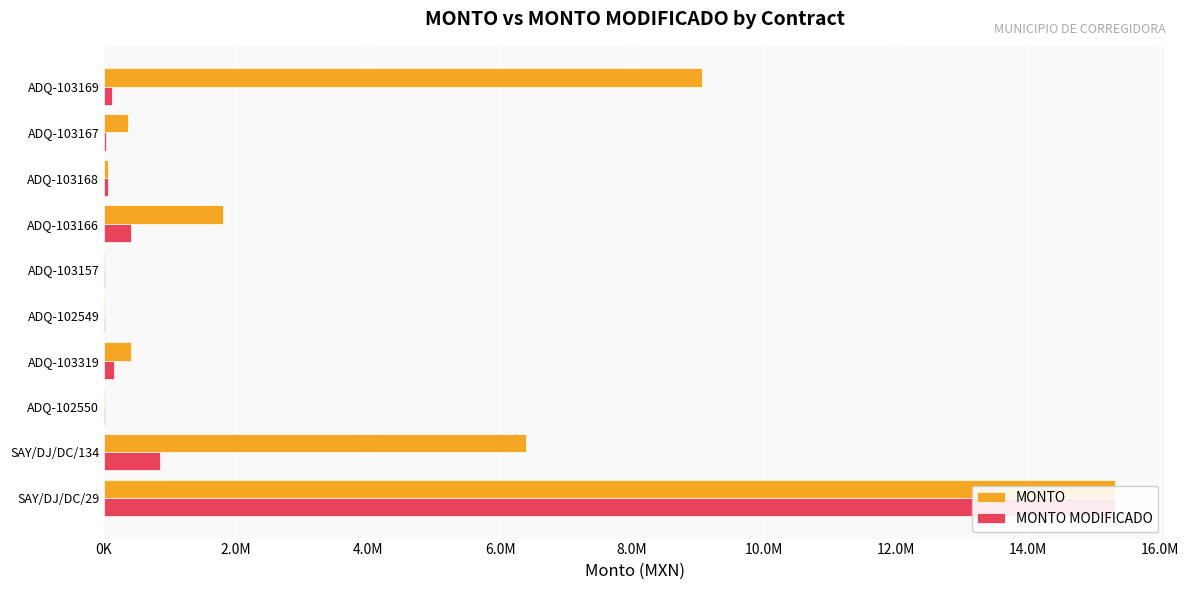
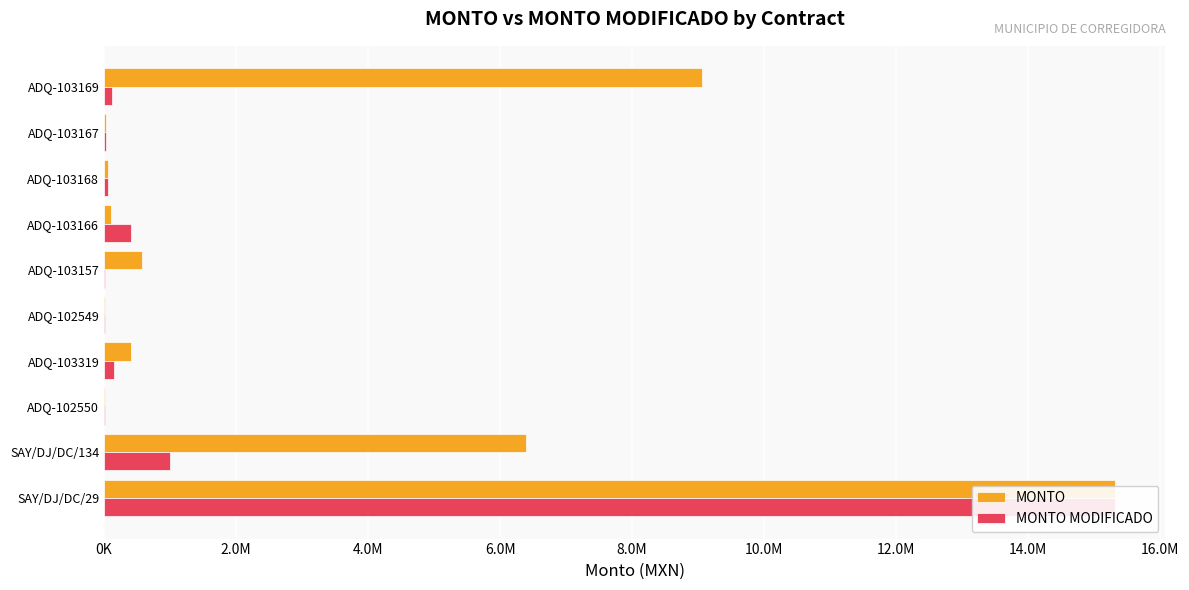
MONTO, ADQ-103167: 400000 -> 0
MONTO, ADQ-103166: 1800000 -> 100000
MONTO, ADQ-103157: 0 -> 600000
MONTO MODIFICADO, SAY/DJ/DC/134: 800000 -> 1000000
